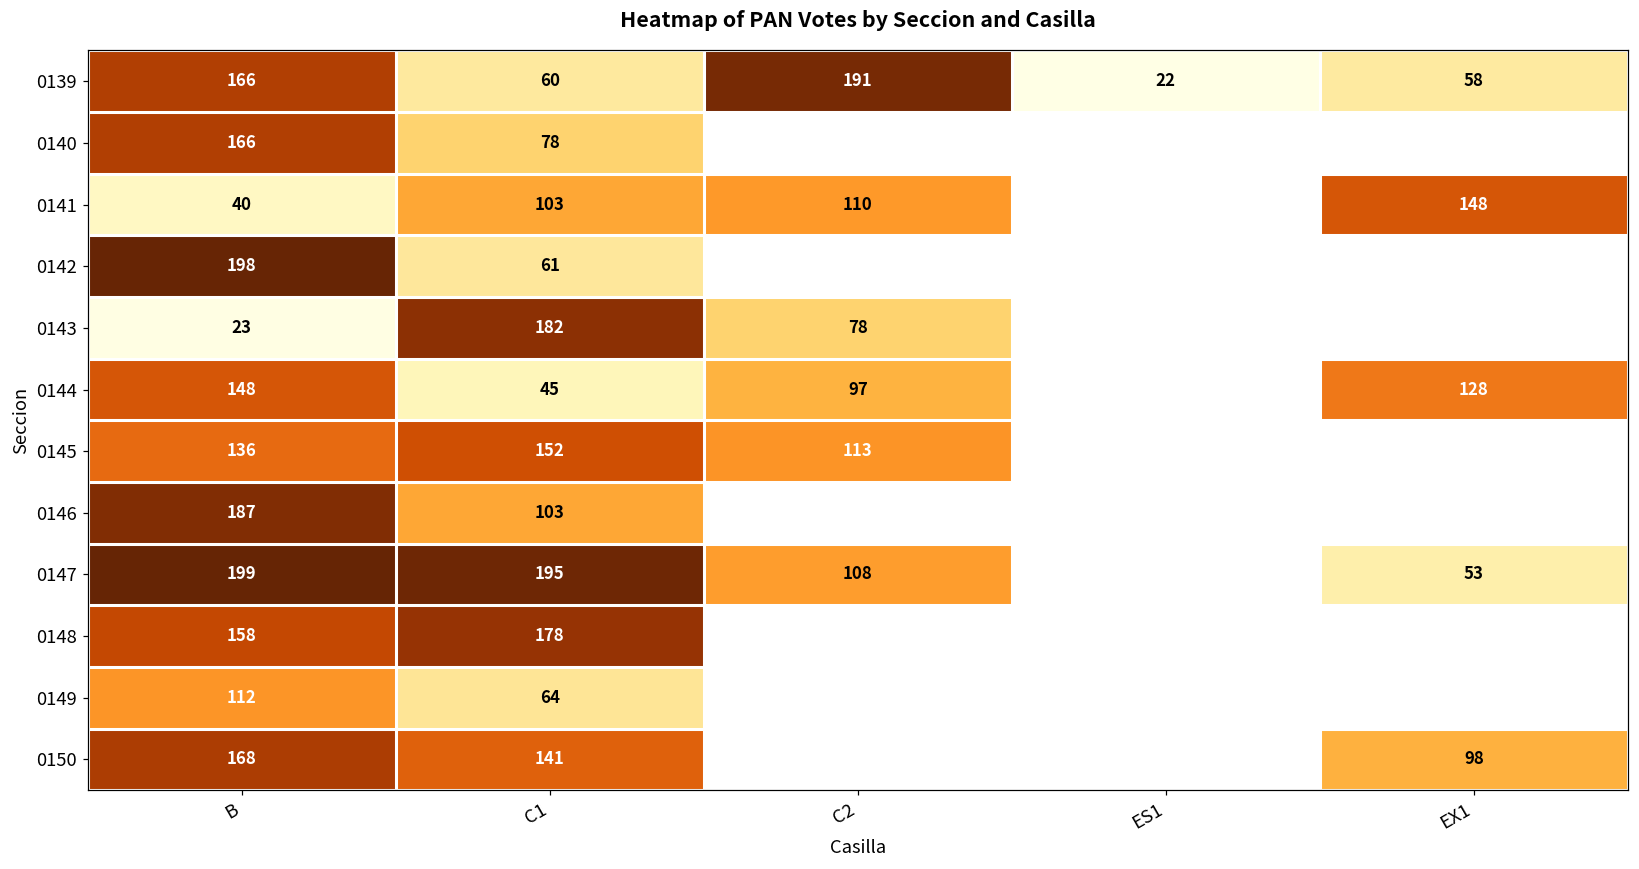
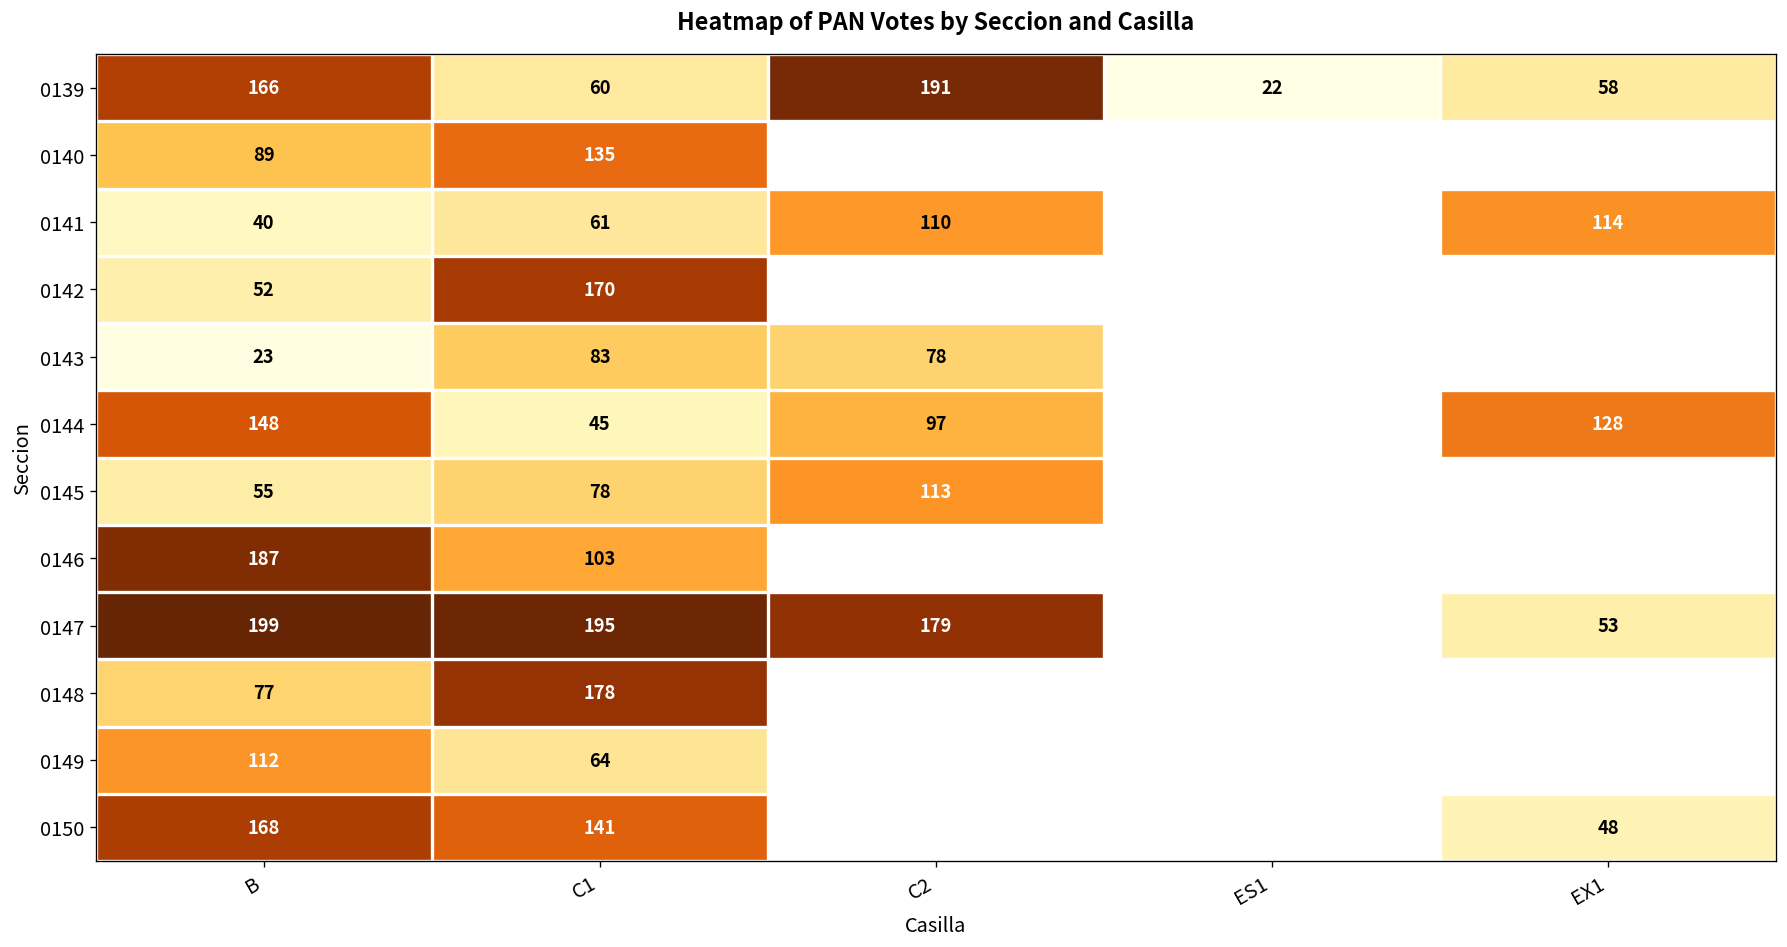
0140, B: 166 -> 89
0140, C1: 78 -> 135
0141, C1: 103 -> 61
0141, EX1: 148 -> 114
0142, B: 198 -> 52
0142, C1: 61 -> 170
0143, C1: 182 -> 83
0145, B: 136 -> 55
0145, C1: 152 -> 78
0147, C2: 108 -> 179
0148, B: 158 -> 77
0150, EX1: 98 -> 48
